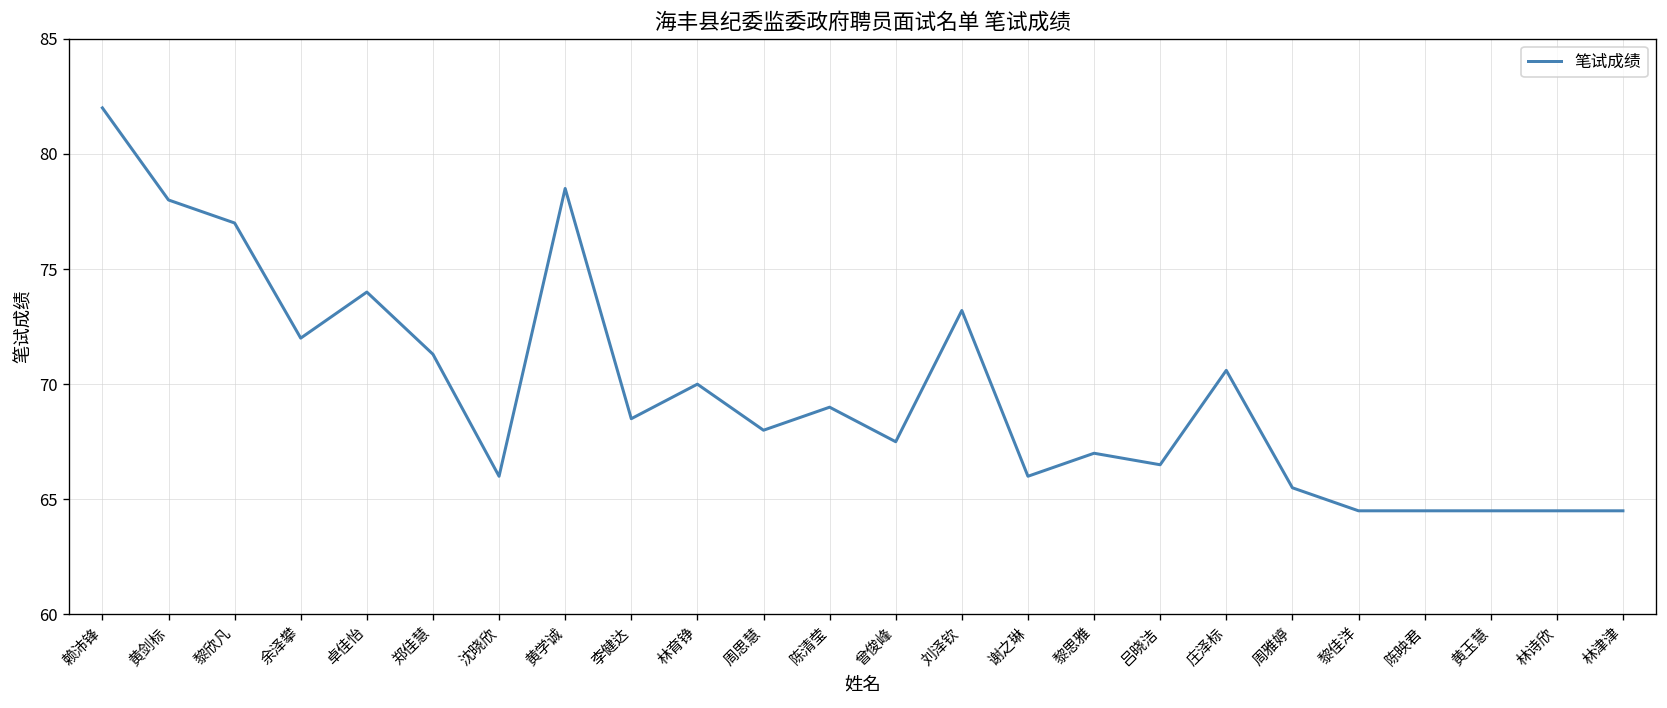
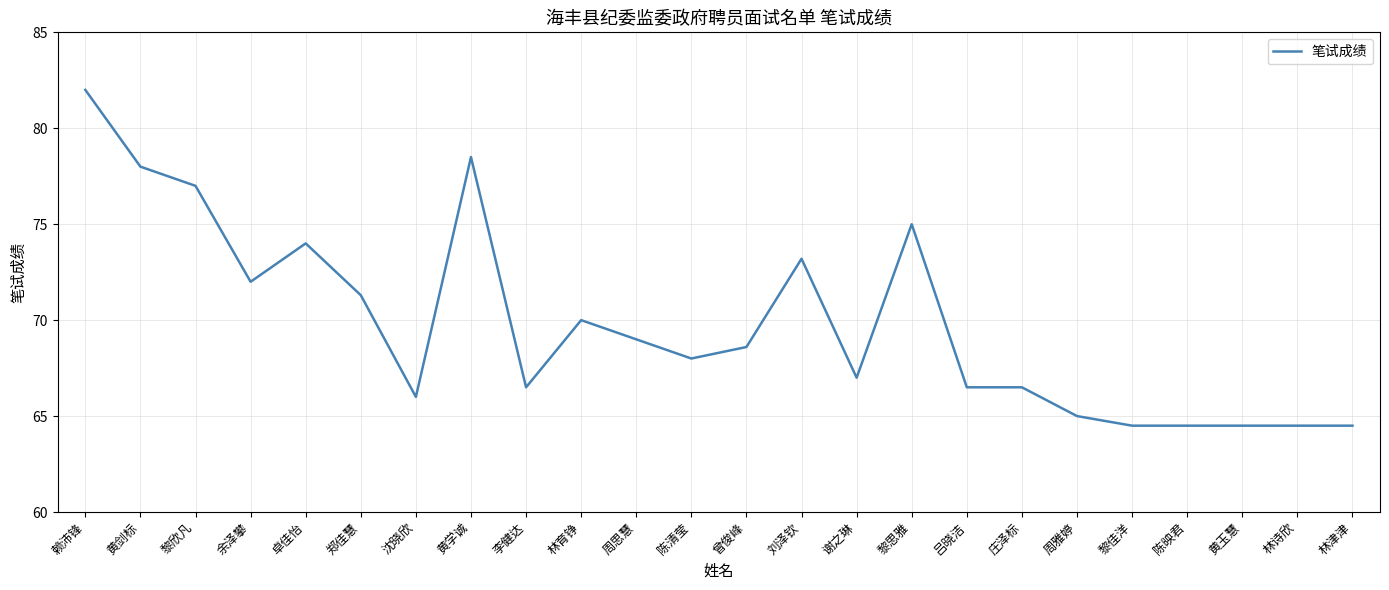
李健达: 68.5 -> 66.5
周思慧: 68 -> 69
陈清莹: 69 -> 68
曾俊峰: 67.5 -> 68.6
谢之琳: 66 -> 67
黎思雅: 67 -> 75
庄泽标: 70.6 -> 66.5
周雅婷: 65.5 -> 65.0
